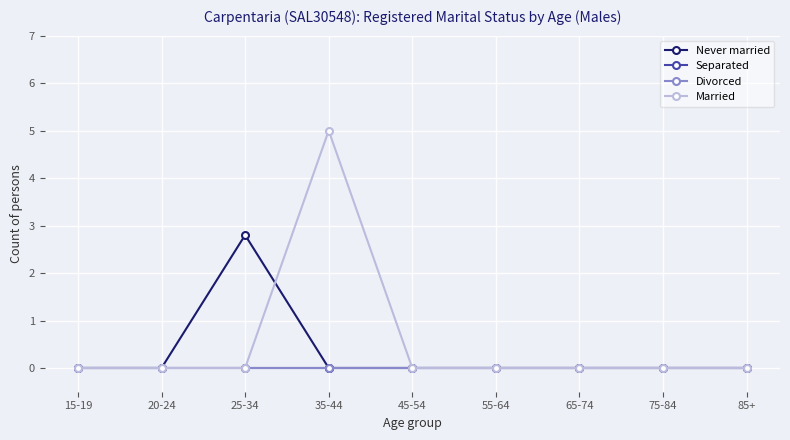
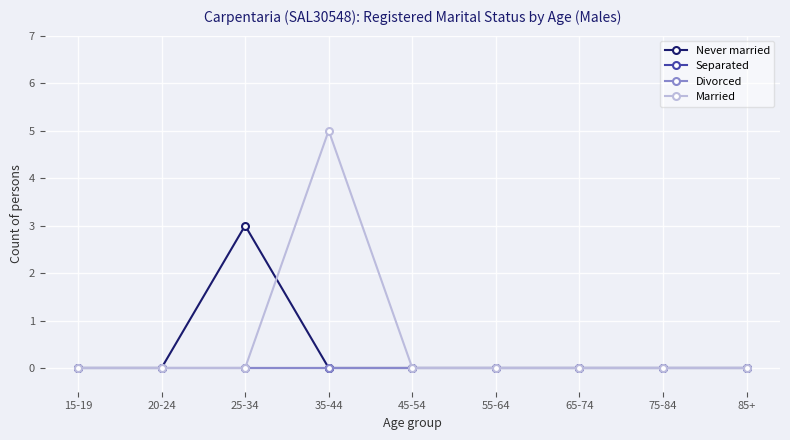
Never married, 25-34: 2.8 -> 3.0
